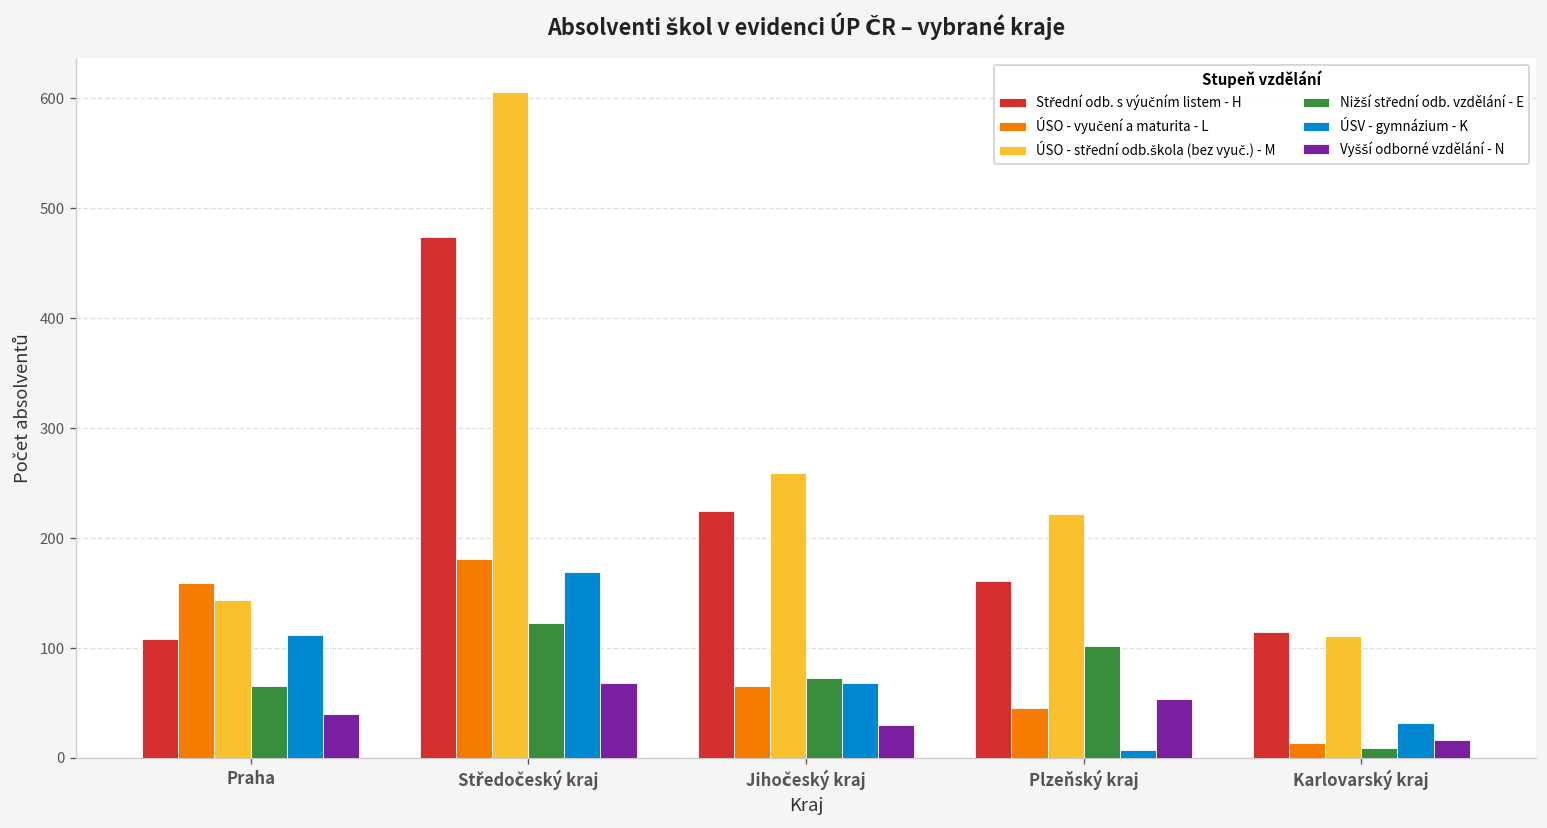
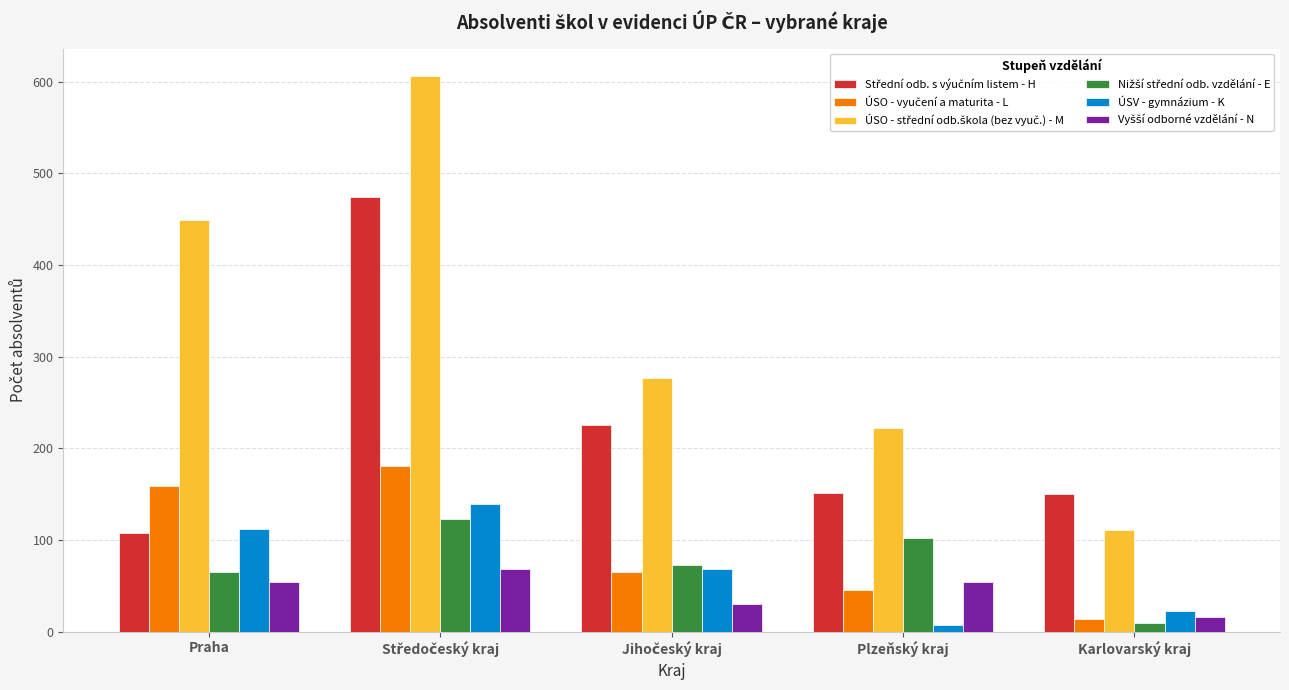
ÚSO - střední odb.škola (bez vyuč.) - M, Praha: 140 -> 450
Vyšší odborné vzdělání - N, Praha: 40 -> 50
ÚSV - gymnázium - K, Středočeský kraj: 170 -> 140
ÚSO - střední odb.škola (bez vyuč.) - M, Jihočeský kraj: 260 -> 280
Střední odb. s výučním listem - H, Plzeňský kraj: 160 -> 150
Střední odb. s výučním listem - H, Karlovarský kraj: 120 -> 150
ÚSV - gymnázium - K, Karlovarský kraj: 30 -> 20
